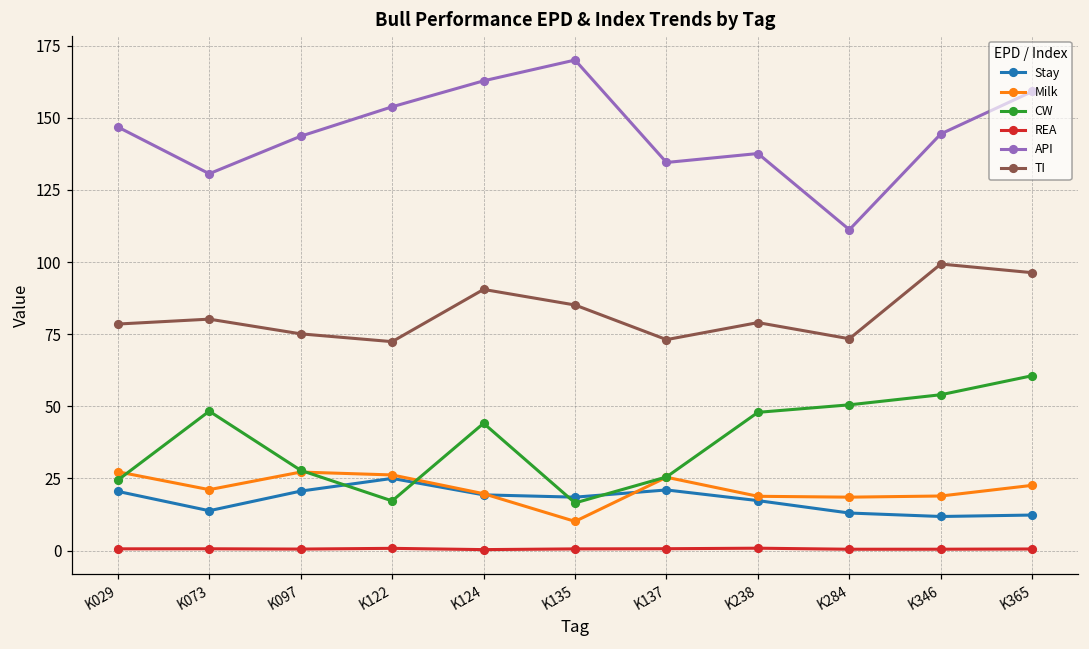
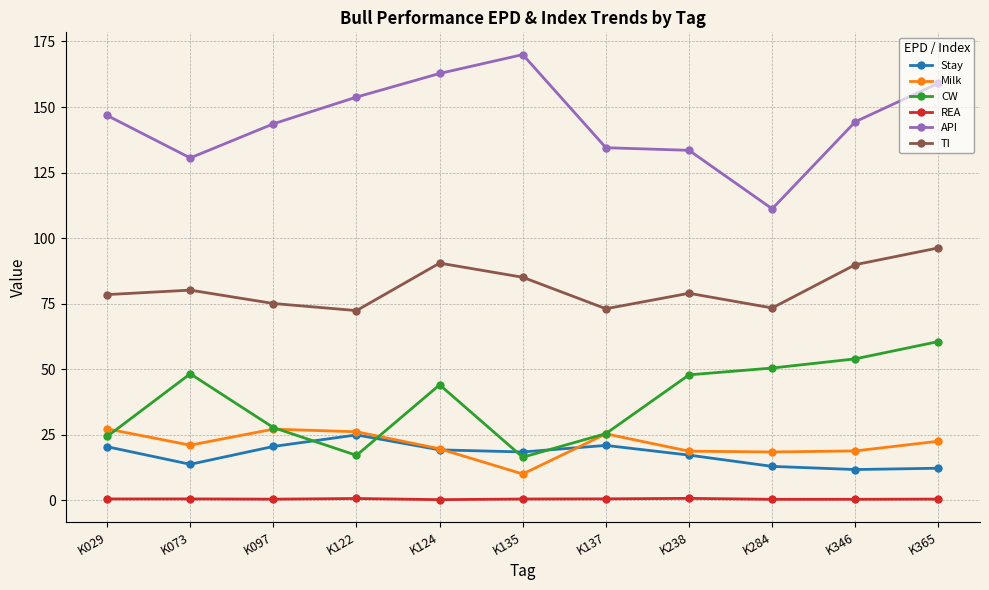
API, K238: 138 -> 134
TI, K346: 99 -> 90
